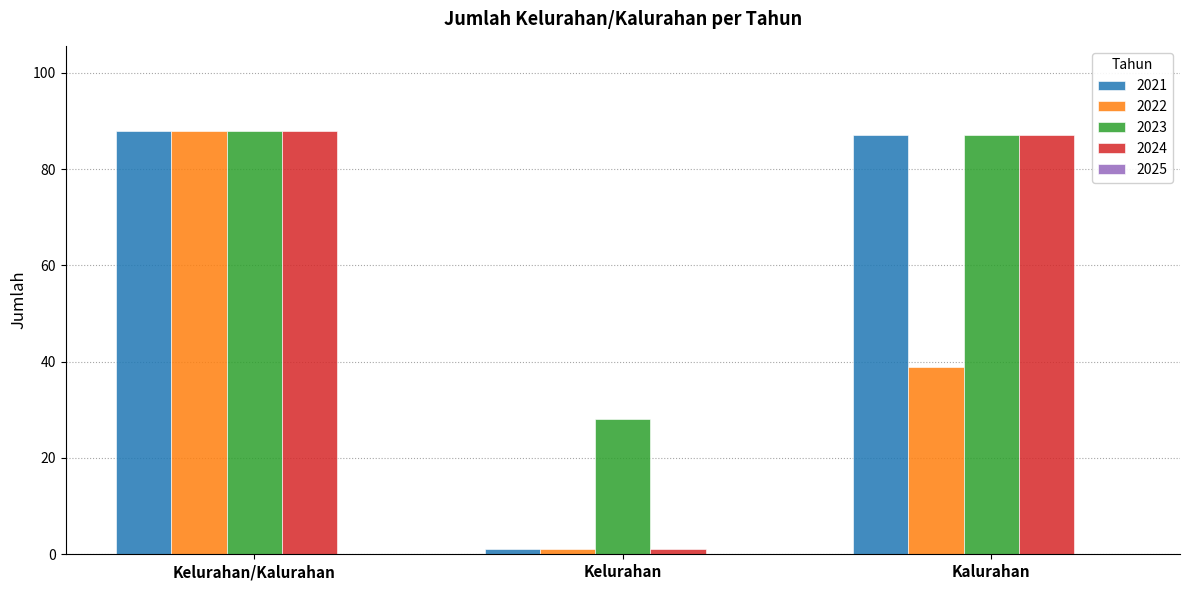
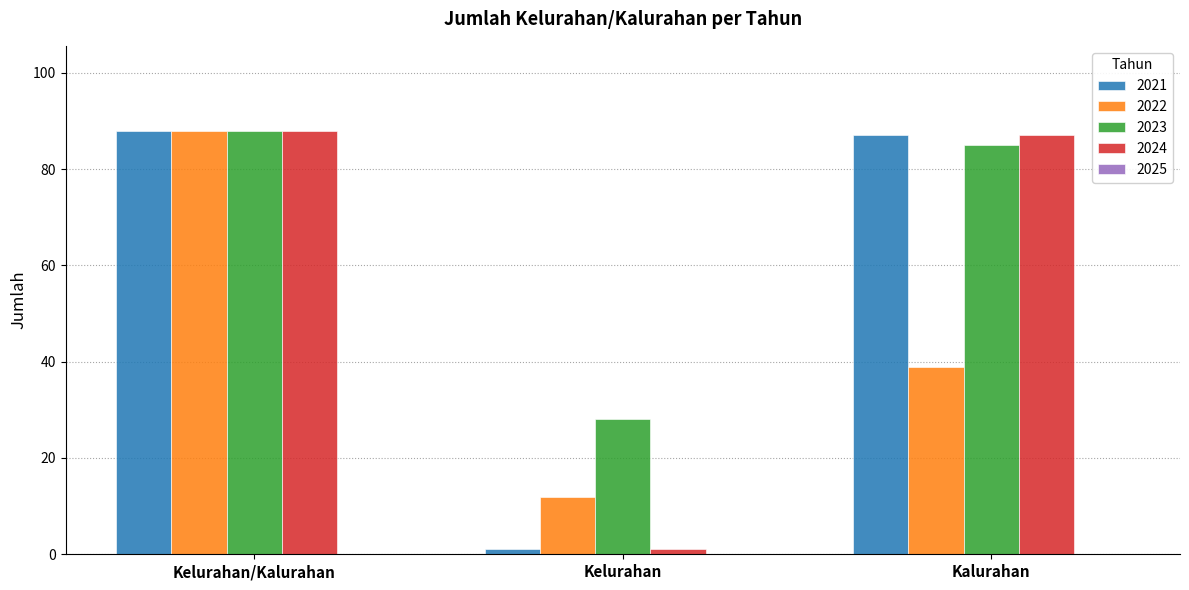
2022, Kelurahan: 1 -> 12
2023, Kalurahan: 87 -> 85
